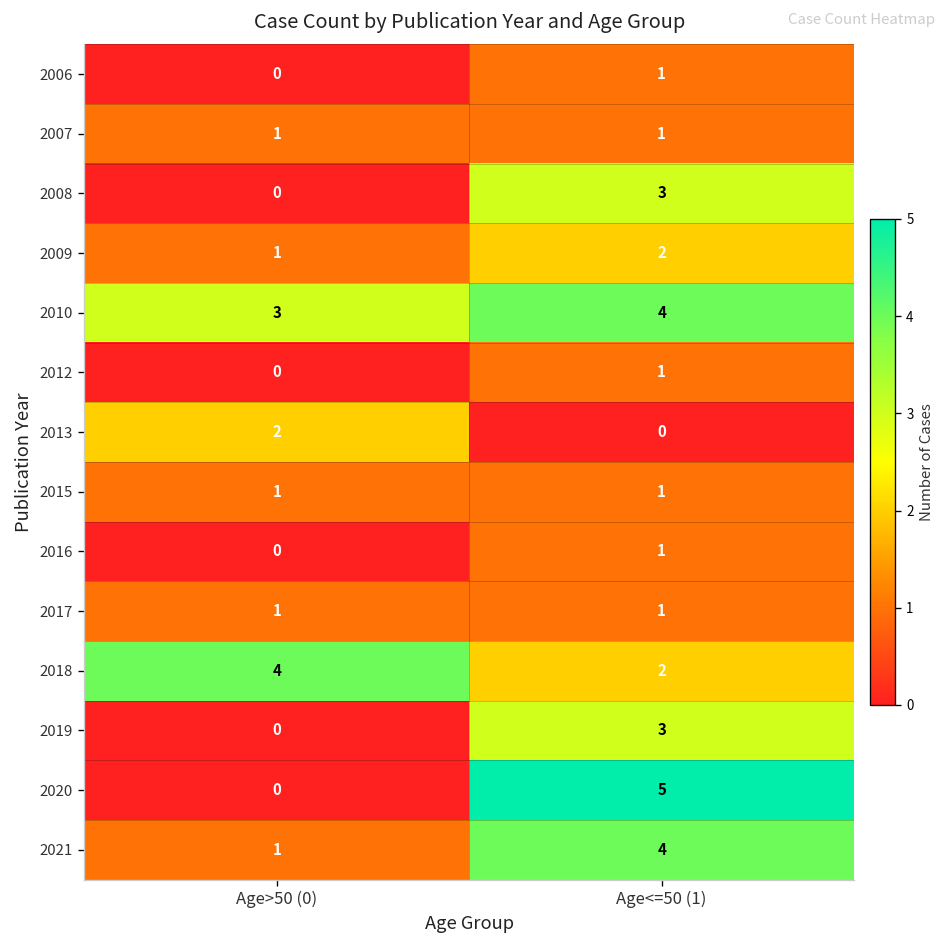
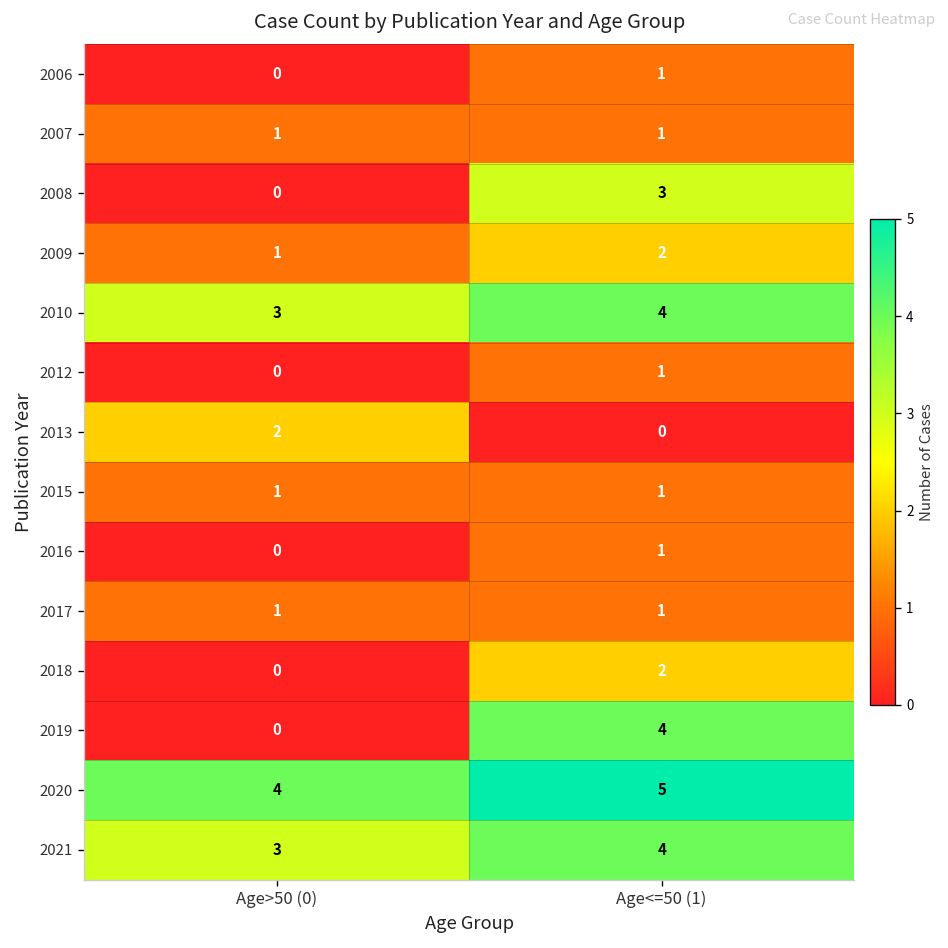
2018, Age>50 (0): 4 -> 0
2019, Age<=50 (1): 3 -> 4
2020, Age>50 (0): 0 -> 4
2021, Age>50 (0): 1 -> 3
